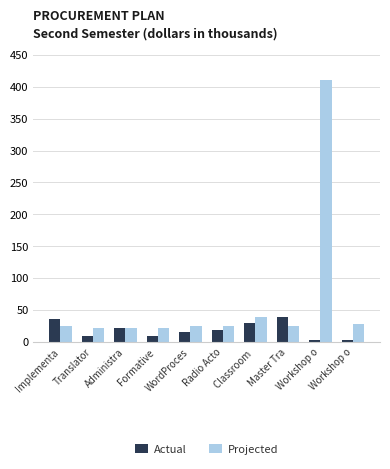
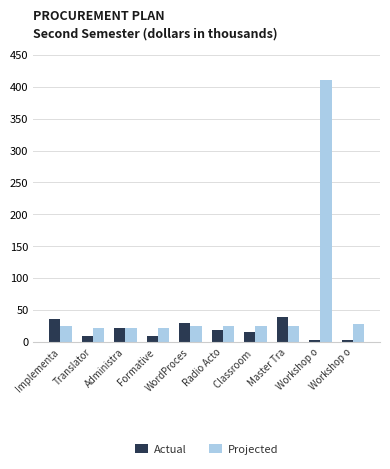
Actual, WordProces: 20 -> 30
Actual, Classroom: 30 -> 20
Projected, Classroom: 40 -> 30
